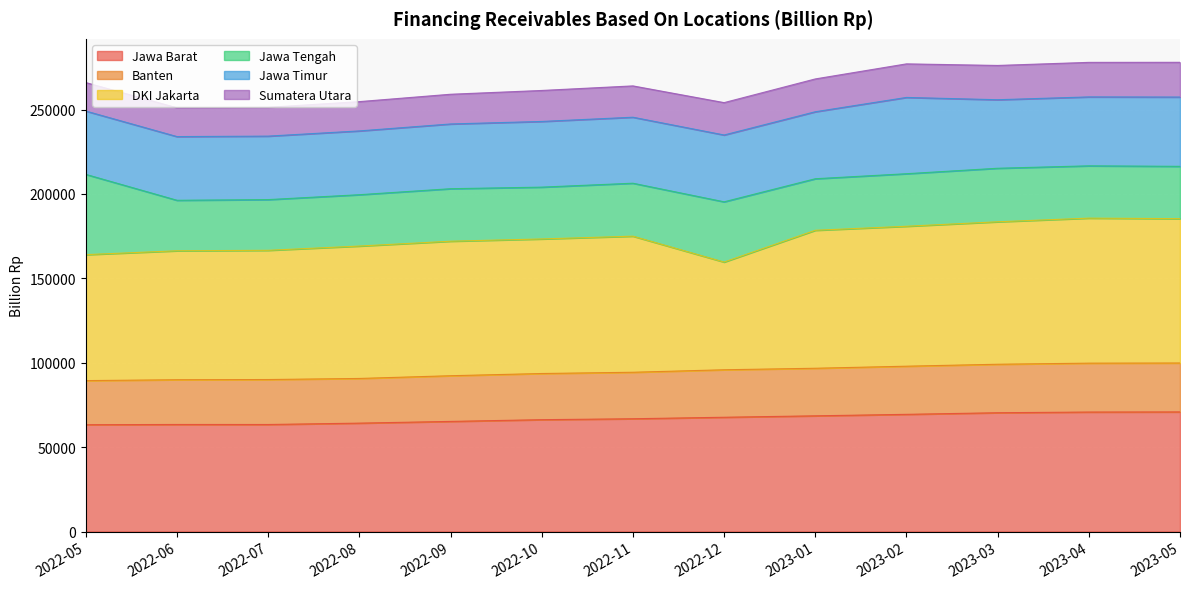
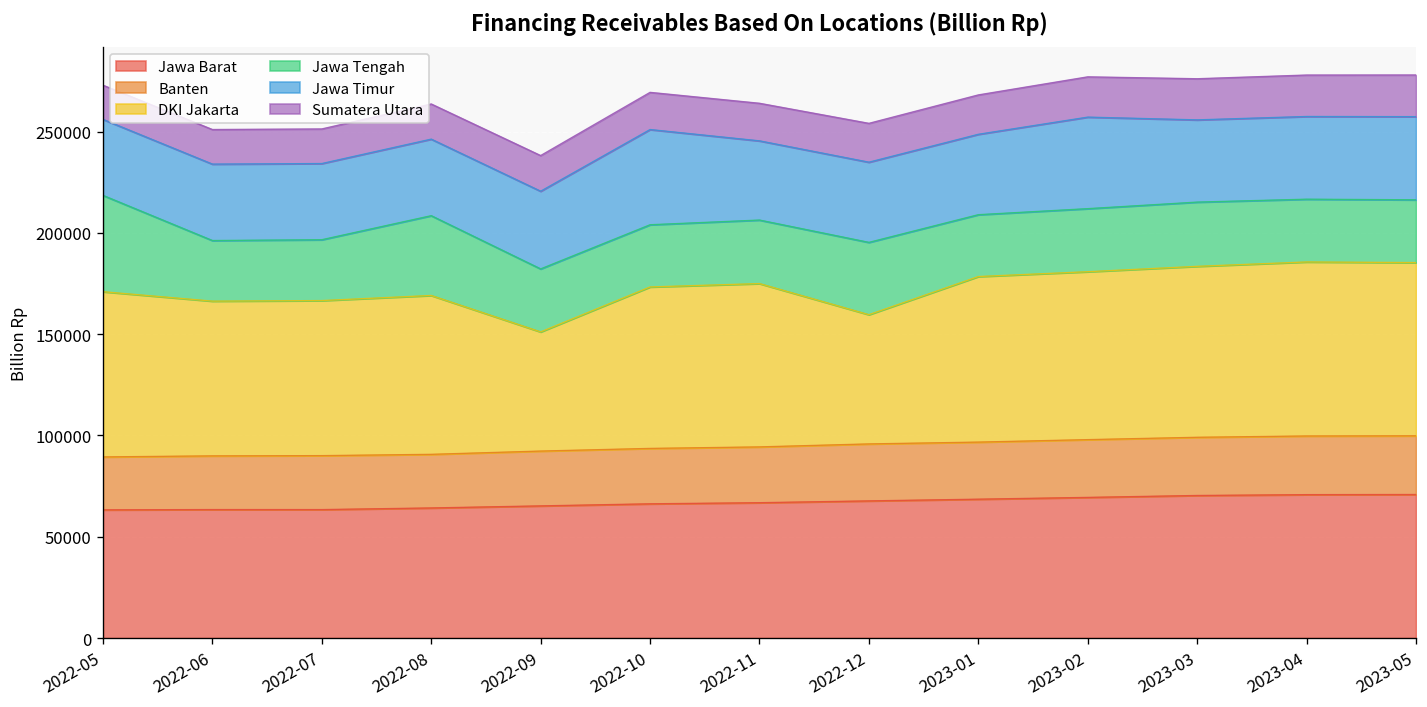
DKI Jakarta, 2022-05: 75000 -> 82000
Jawa Tengah, 2022-08: 30000 -> 39000
DKI Jakarta, 2022-09: 80000 -> 59000
Jawa Timur, 2022-10: 39000 -> 47000
